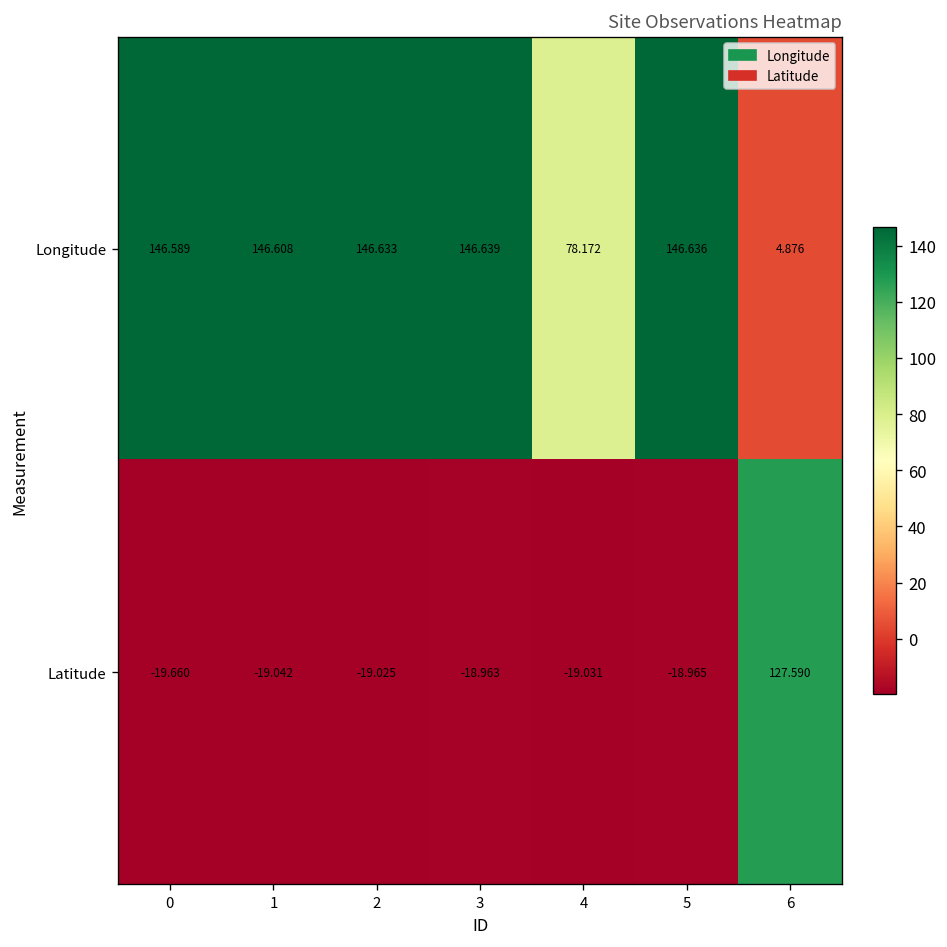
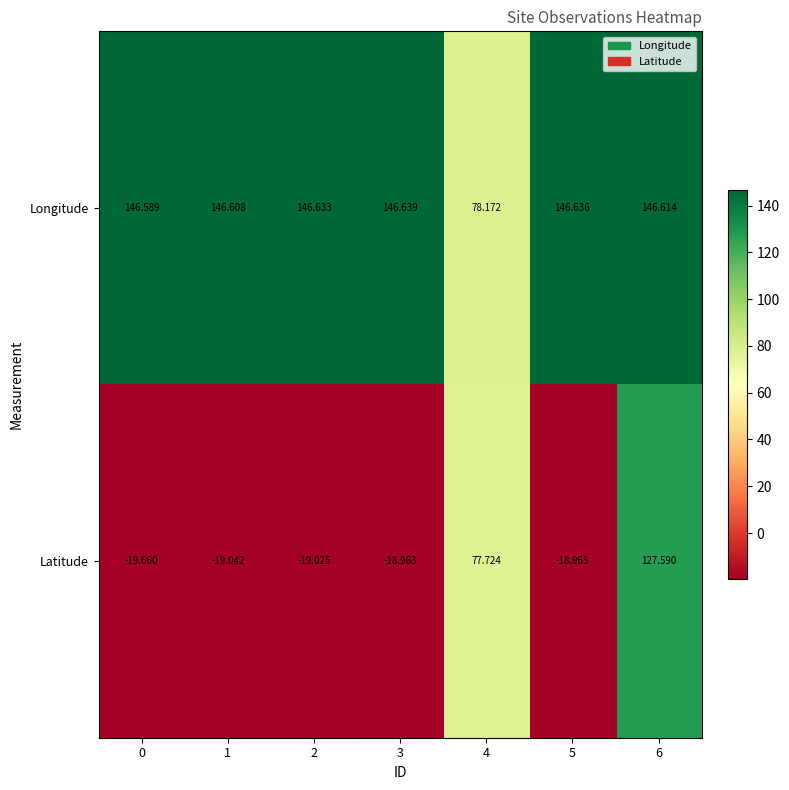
Longitude, 6: 4.876 -> 146.614
Latitude, 4: -19.031 -> 77.724
